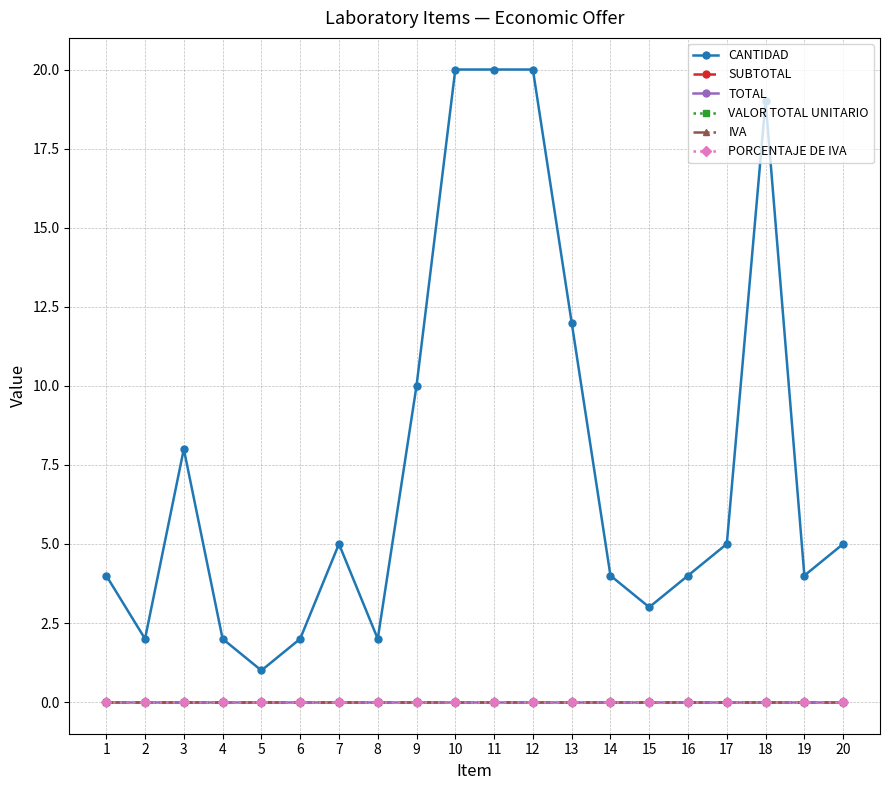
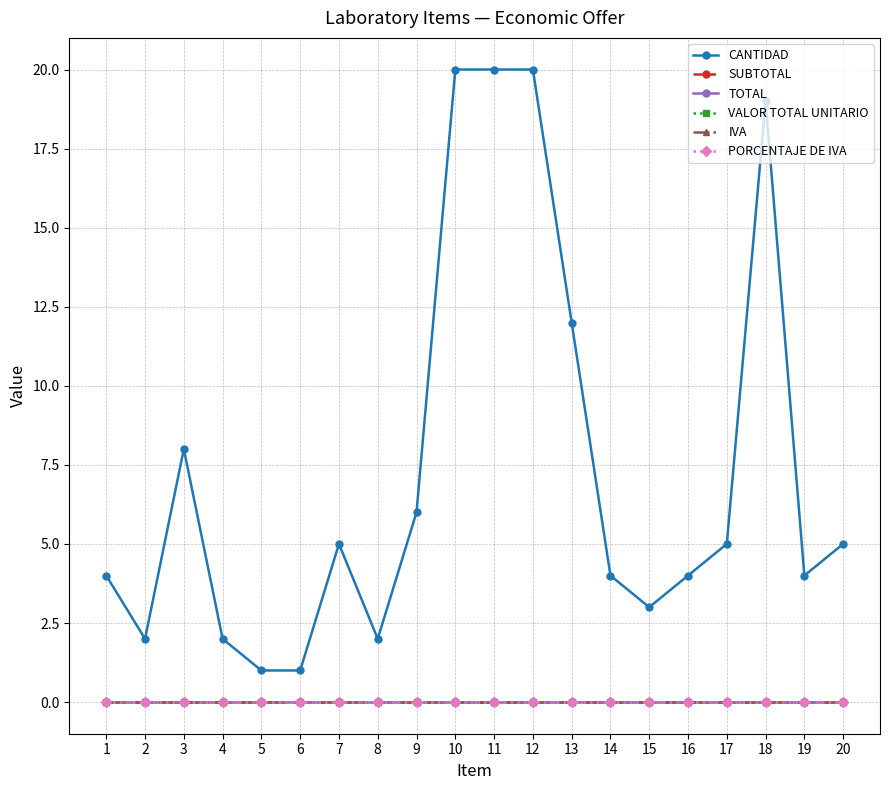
CANTIDAD, 6: 2 -> 1
CANTIDAD, 9: 10 -> 6
